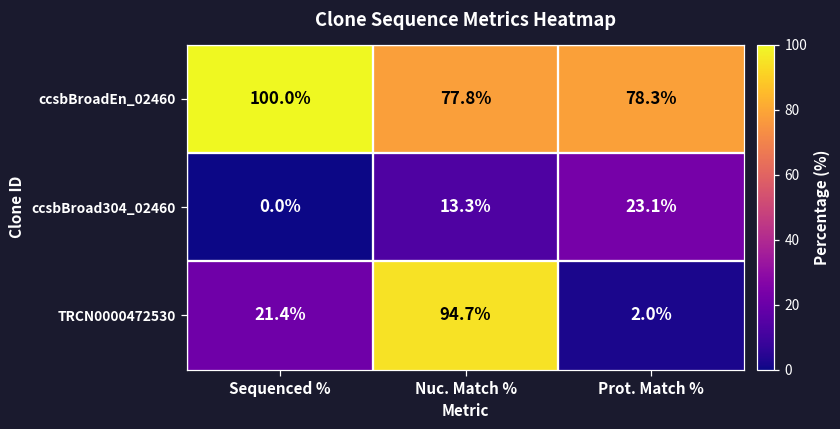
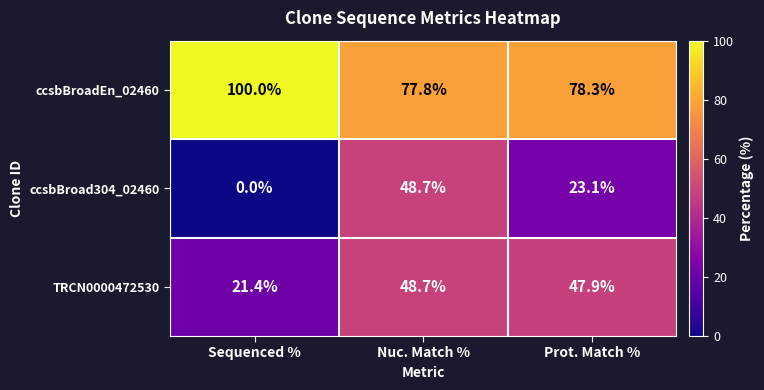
ccsbBroad304_02460, Nuc. Match %: 13.3% -> 48.7%
TRCN0000472530, Nuc. Match %: 94.7% -> 48.7%
TRCN0000472530, Prot. Match %: 2.0% -> 47.9%
